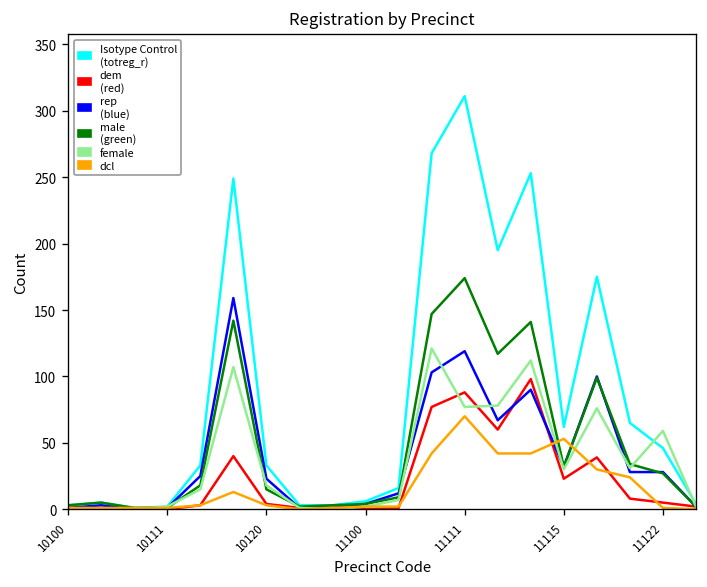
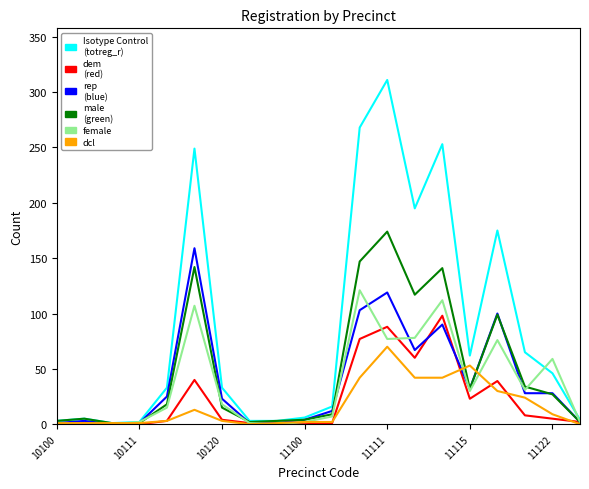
dcl, 11122: 1 -> 9
